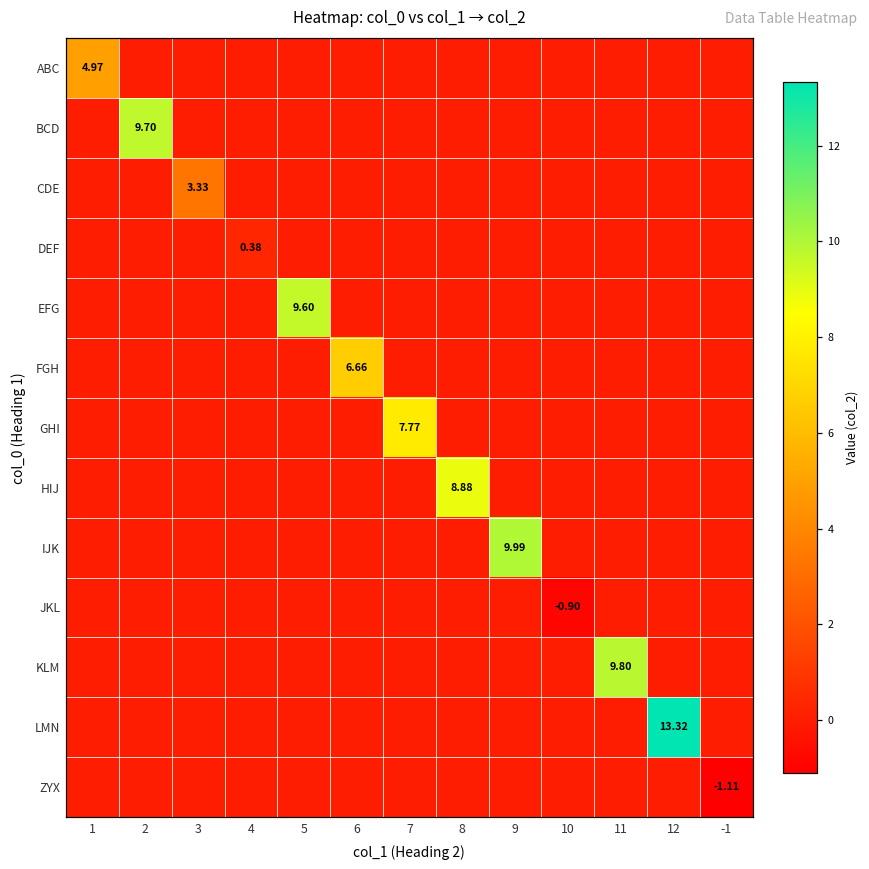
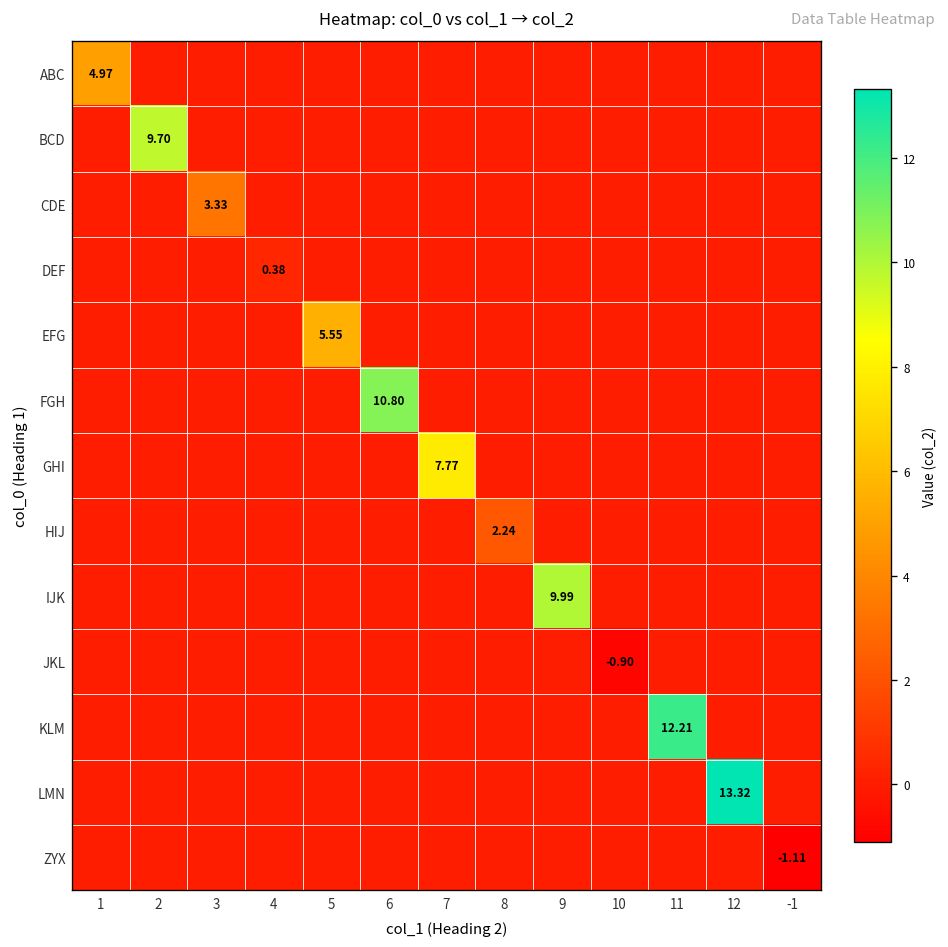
EFG, 5: 9.60 -> 5.55
FGH, 6: 6.66 -> 10.80
HIJ, 8: 8.88 -> 2.24
KLM, 11: 9.80 -> 12.21
